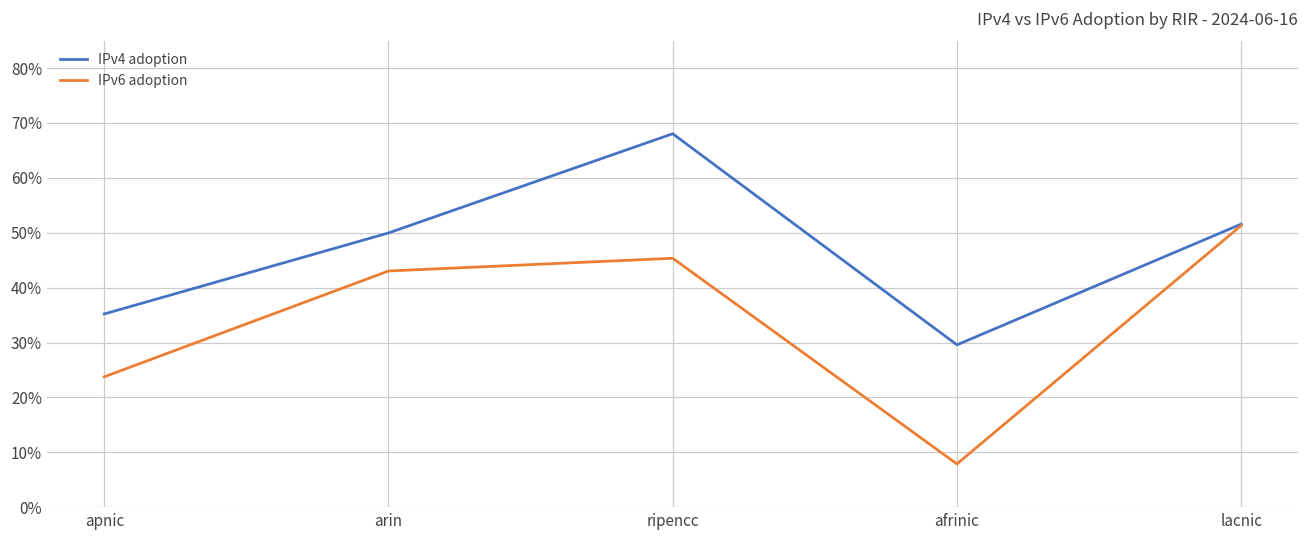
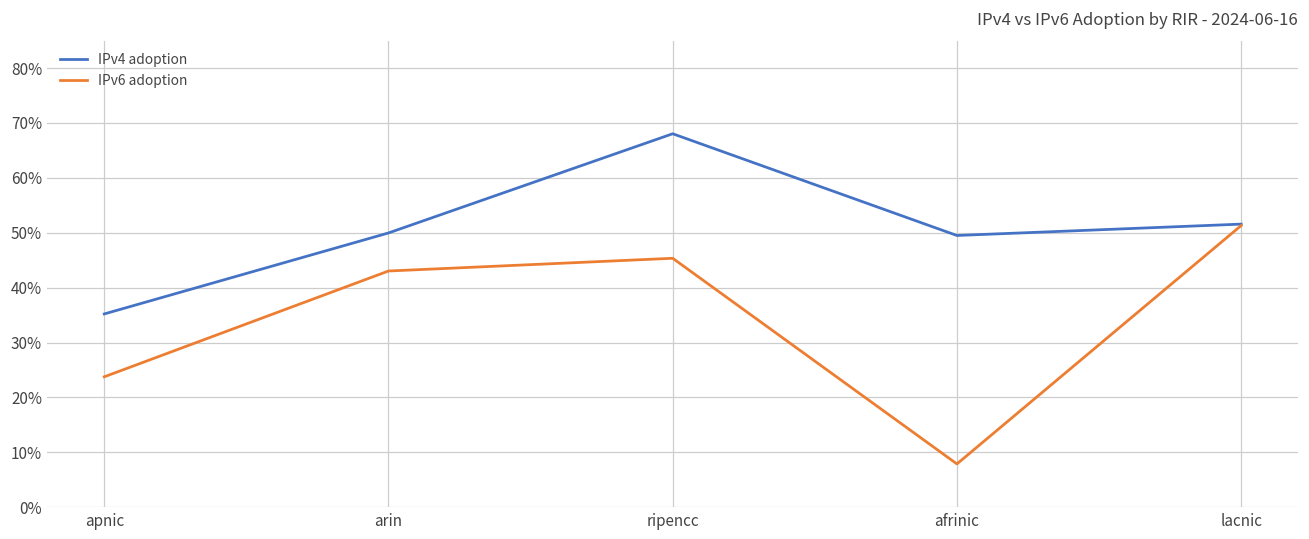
IPv4 adoption, afrinic: 30% -> 50%
